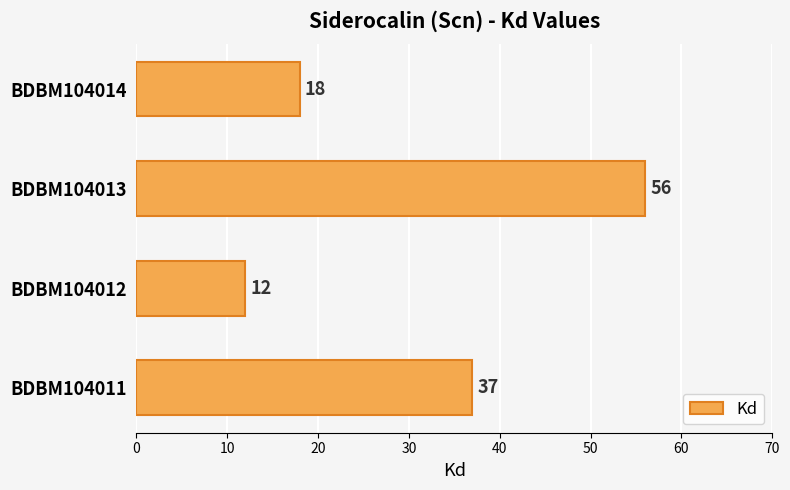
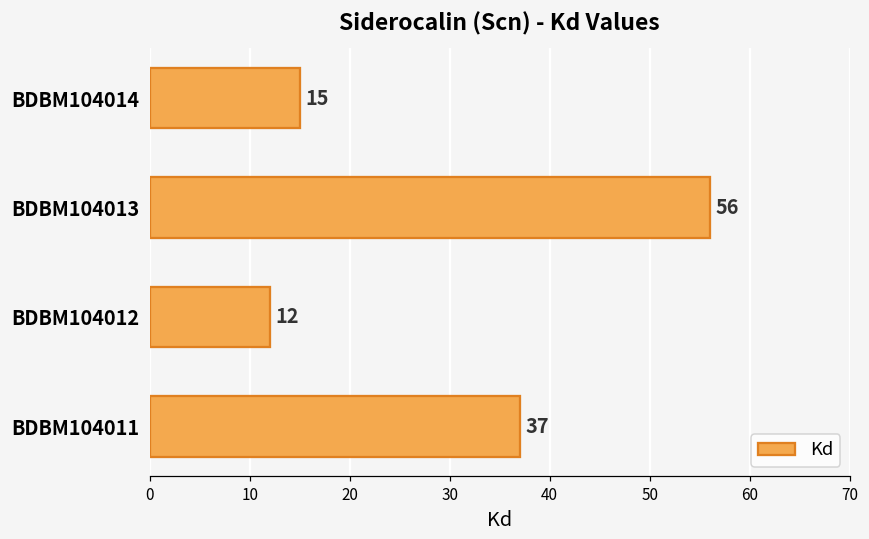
BDBM104014: 18 -> 15
